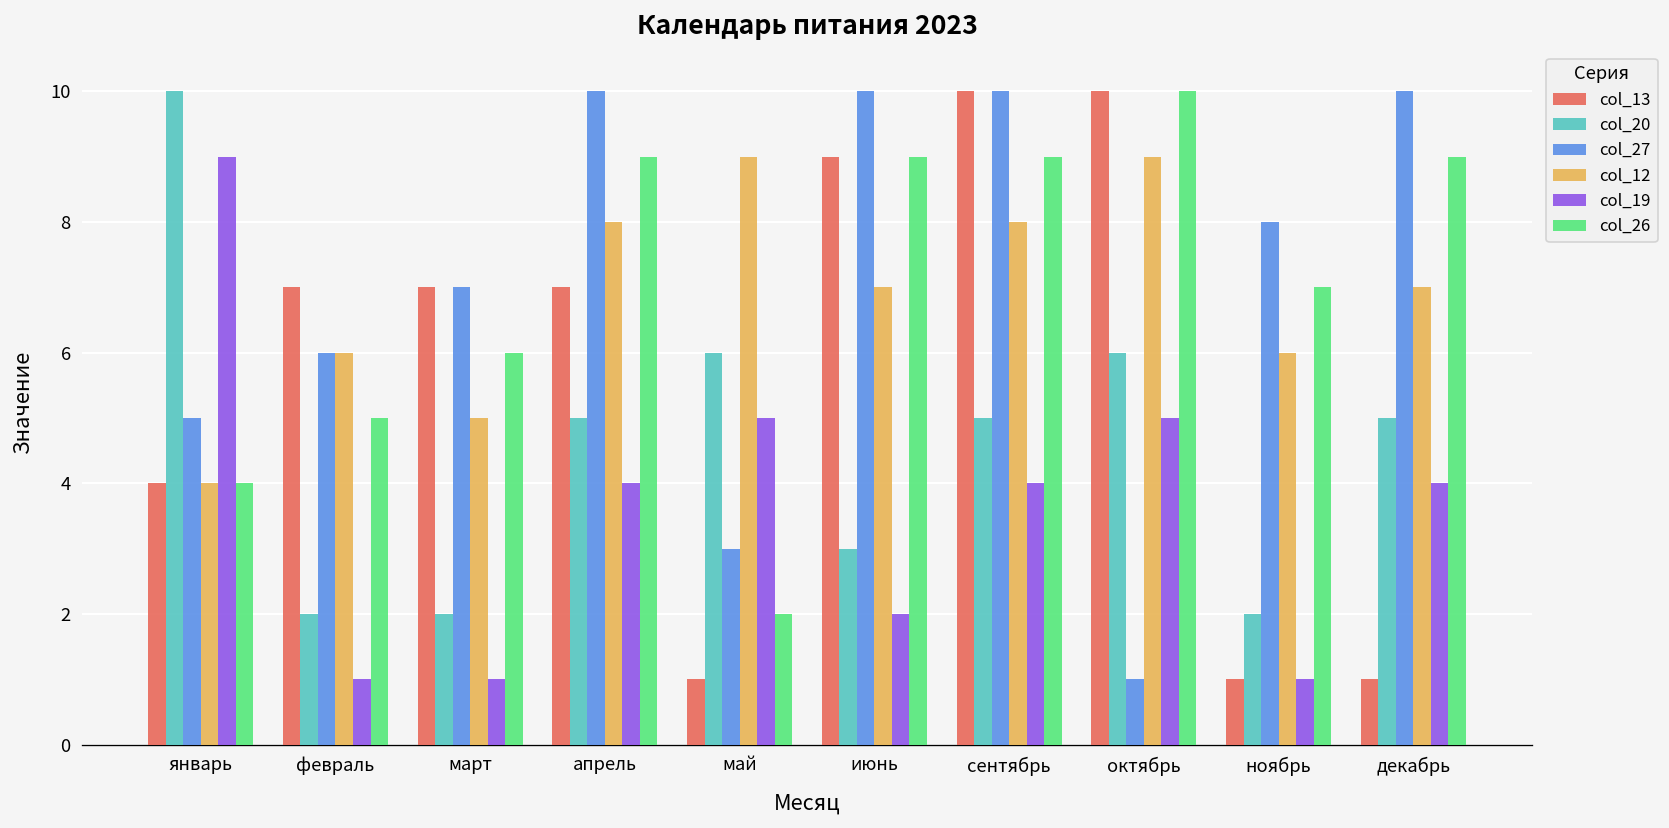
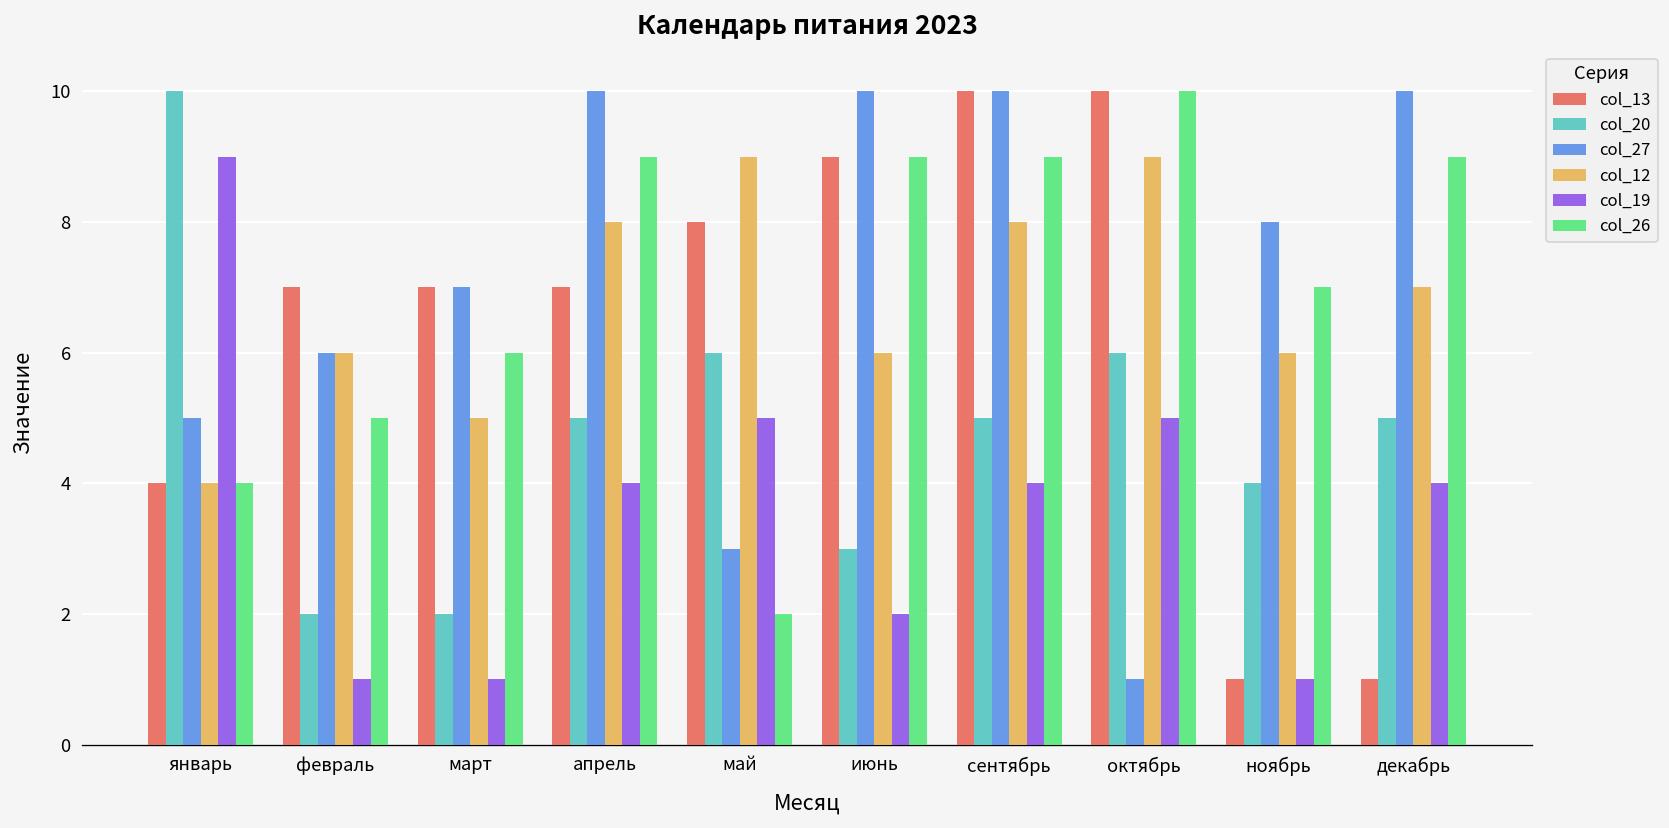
col_13, май: 1 -> 8
col_12, июнь: 7 -> 6
col_20, ноябрь: 2 -> 4
